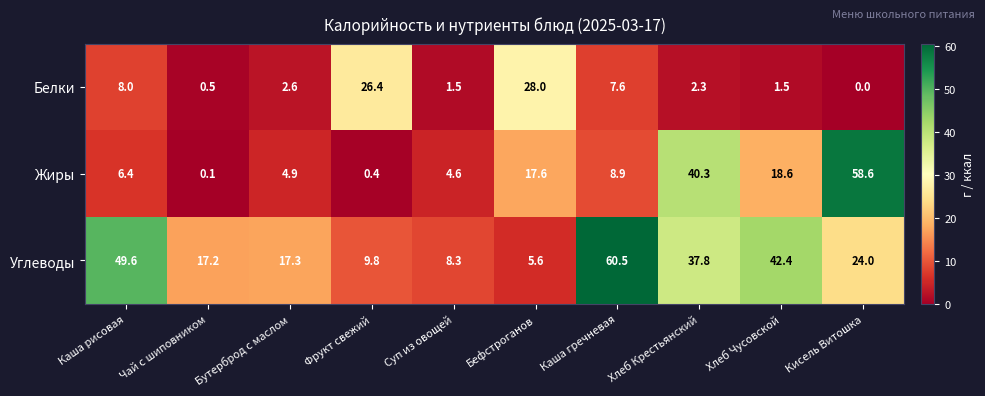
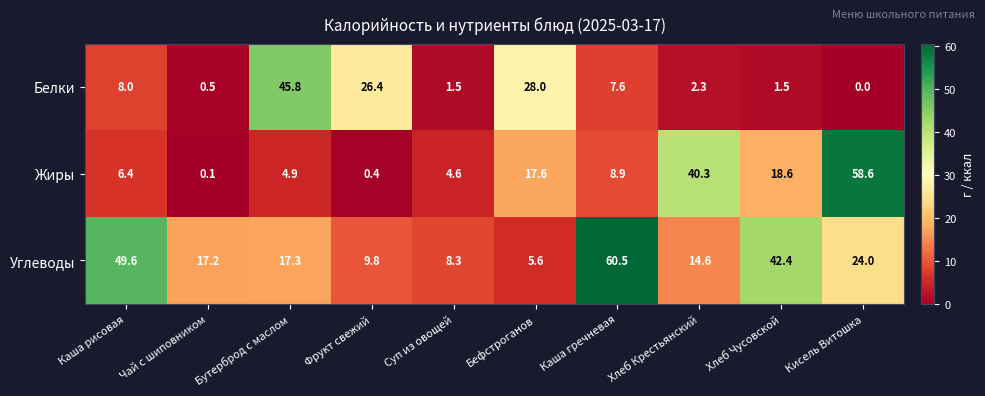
Белки, Бутерброд с маслом: 2.6 -> 45.8
Углеводы, Хлеб Крестьянский: 37.8 -> 14.6
